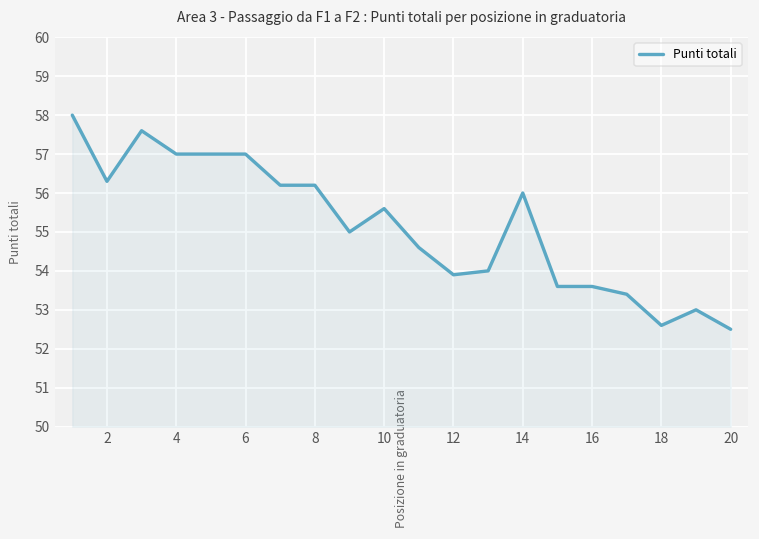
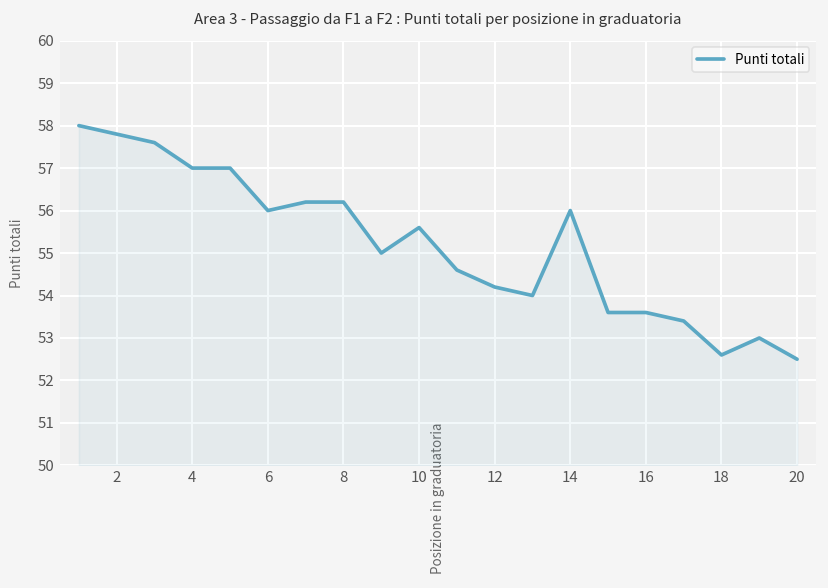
2: 56.3 -> 57.8
6: 57 -> 56
12: 53.9 -> 54.2
